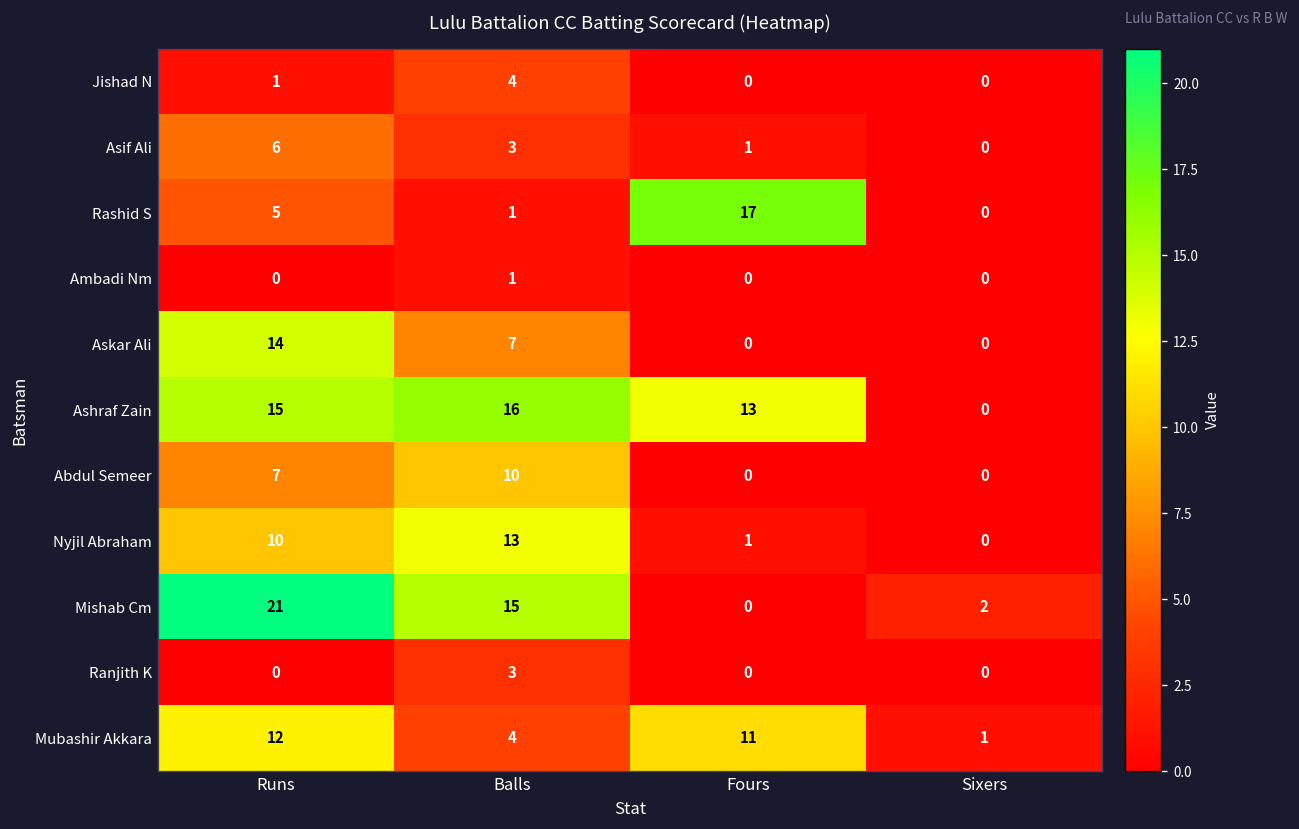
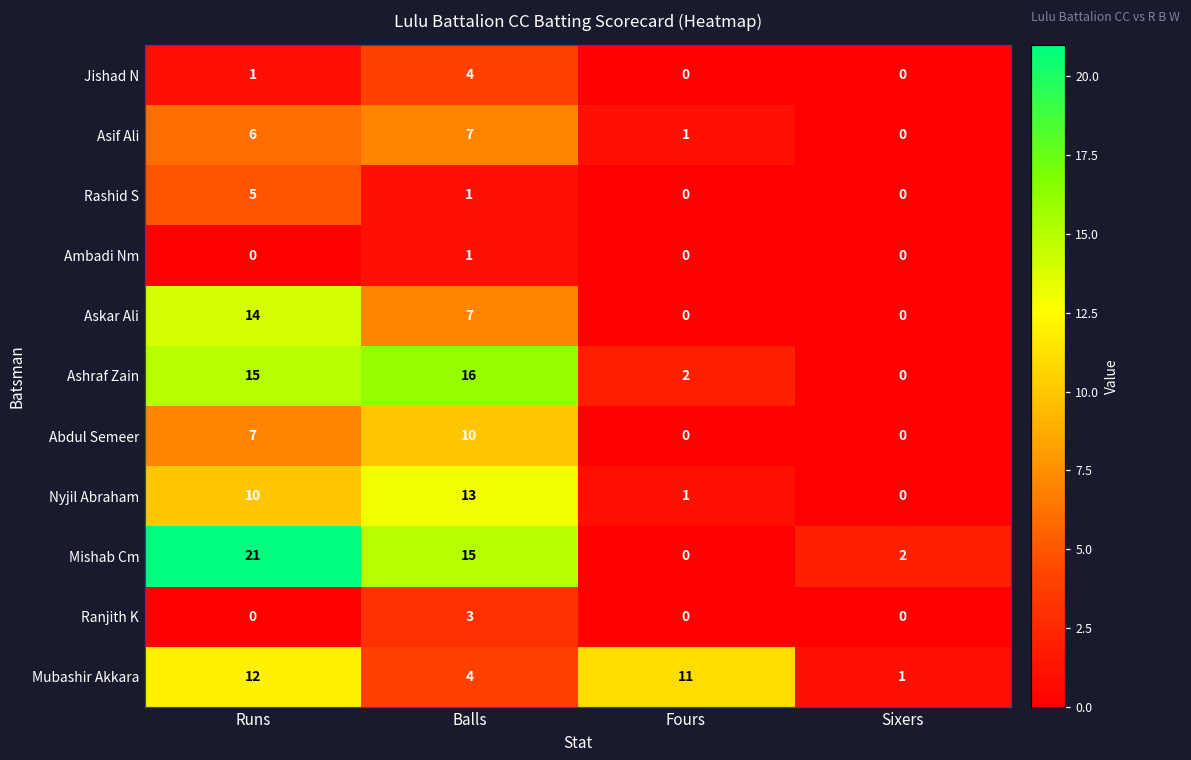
Asif Ali, Balls: 3 -> 7
Rashid S, Fours: 17 -> 0
Ashraf Zain, Fours: 13 -> 2
